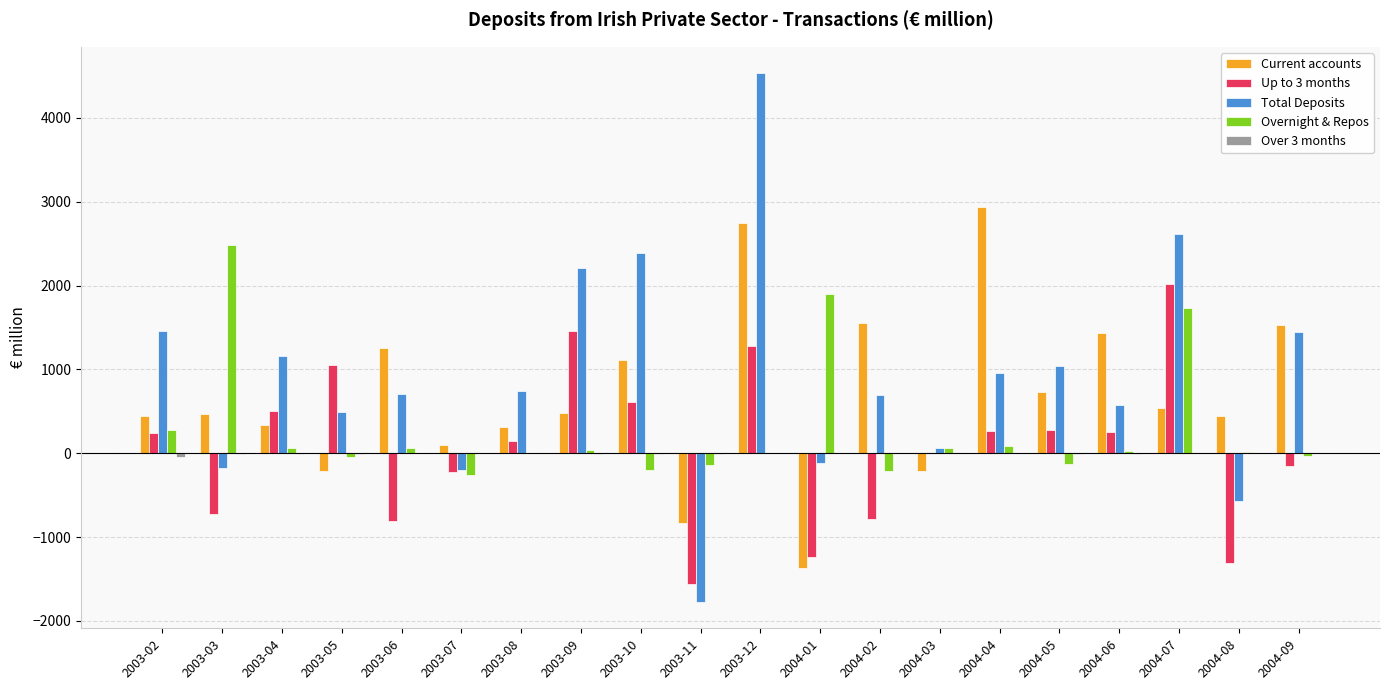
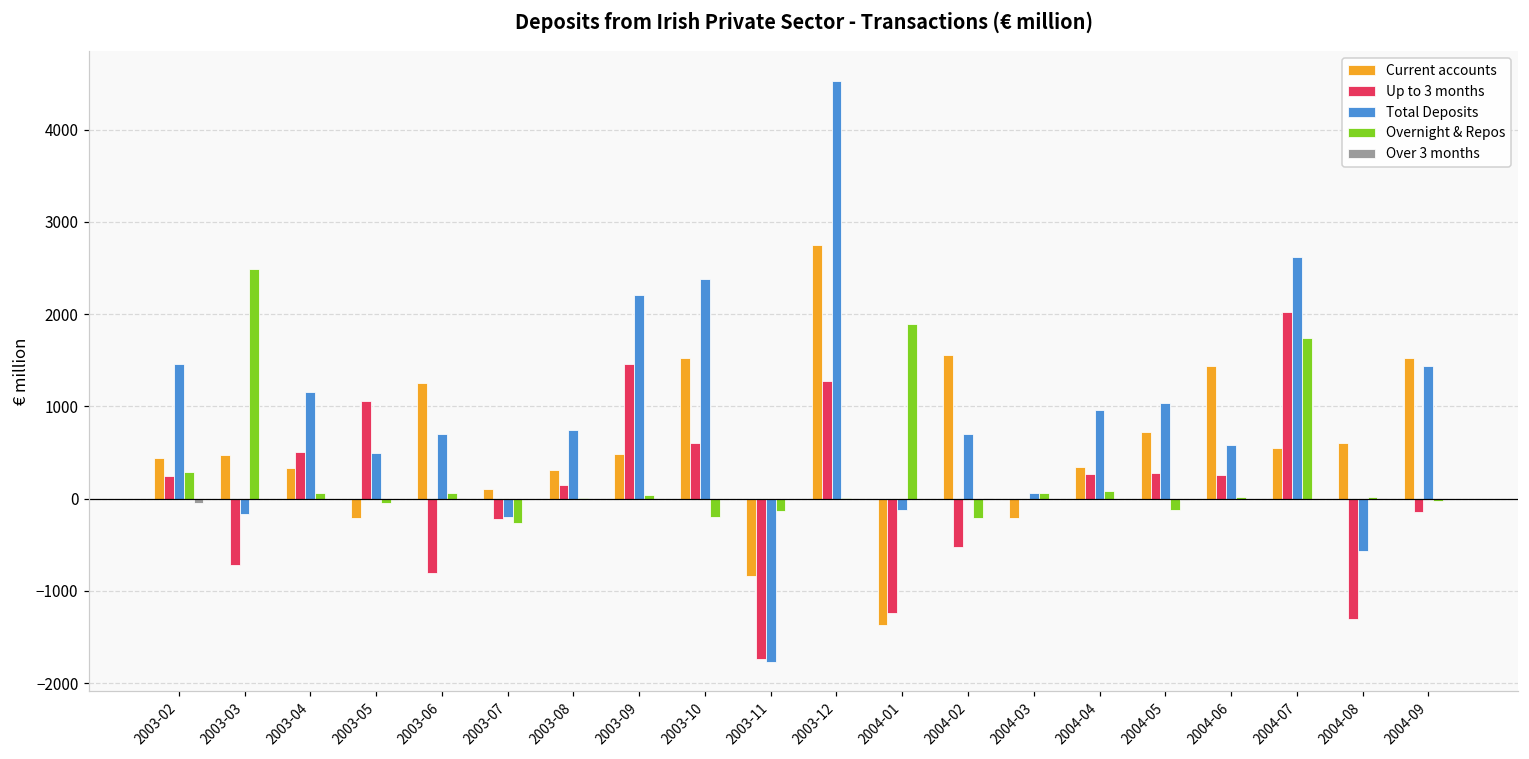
Current accounts, 2003-10: 1100 -> 1500
Up to 3 months, 2003-11: -1600 -> -1700
Up to 3 months, 2004-02: -800 -> -500
Current accounts, 2004-04: 2900 -> 300
Current accounts, 2004-08: 400 -> 600
